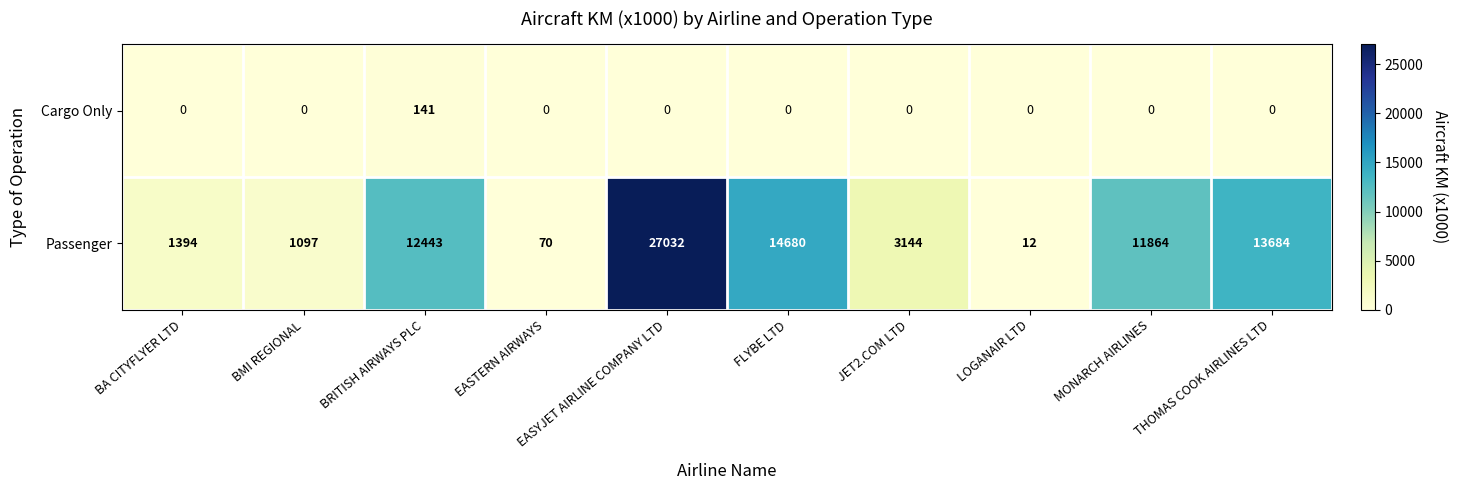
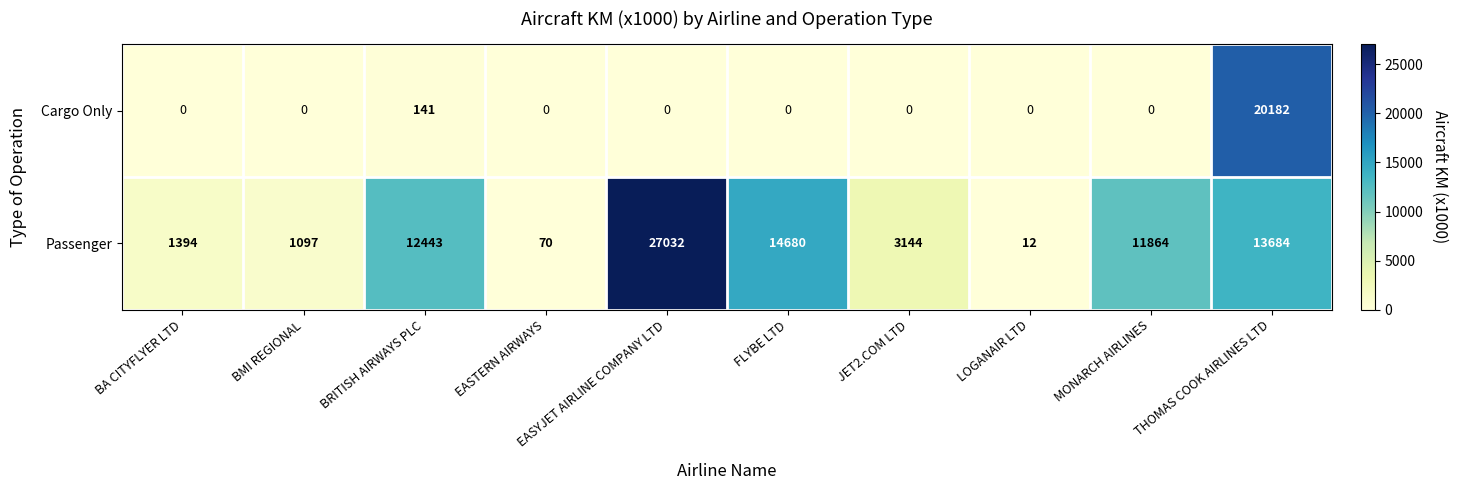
Cargo Only, THOMAS COOK AIRLINES LTD: 0 -> 20182
